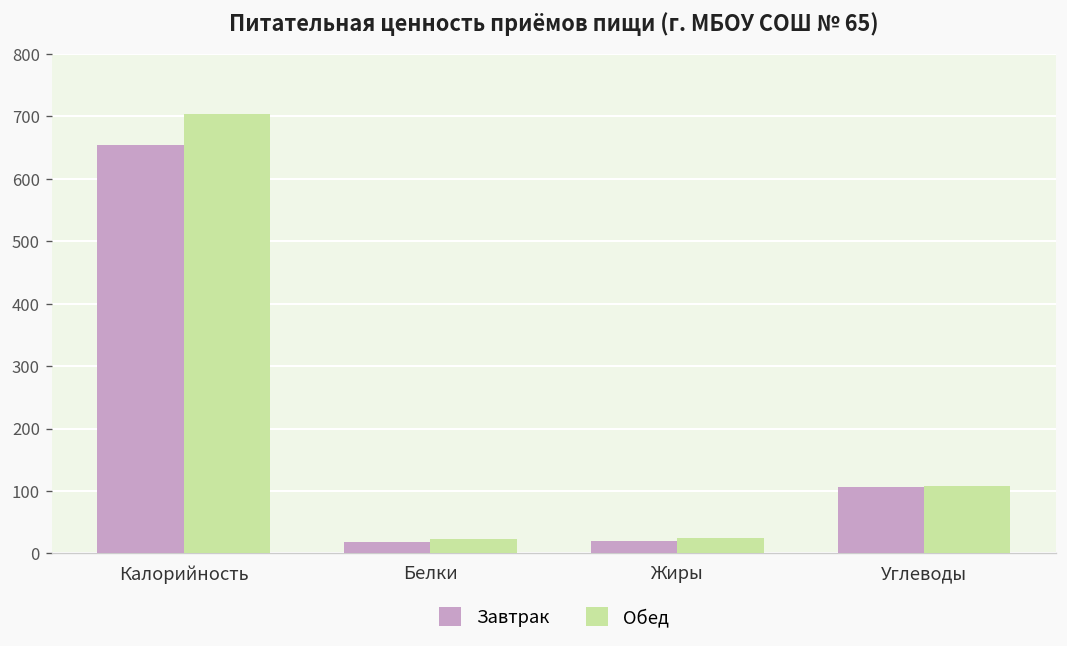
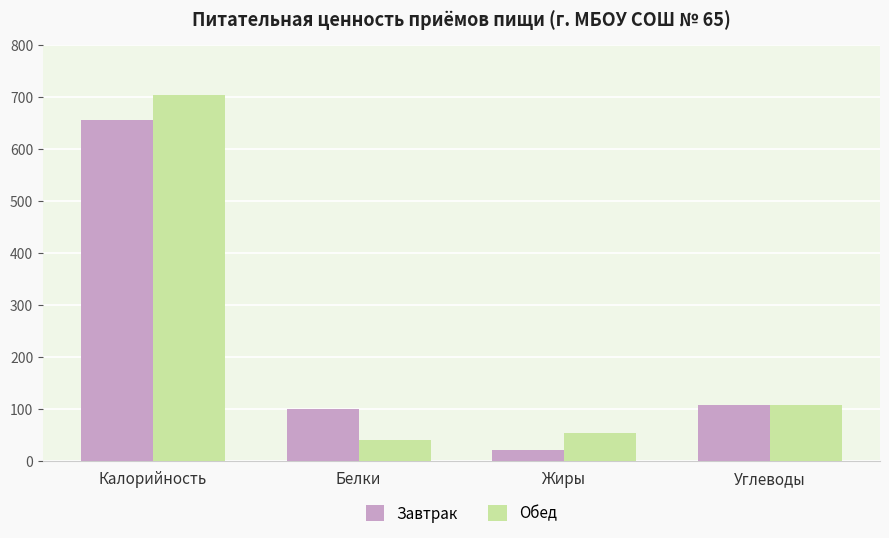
Завтрак, Белки: 20 -> 100
Обед, Белки: 20 -> 40
Обед, Жиры: 30 -> 50
